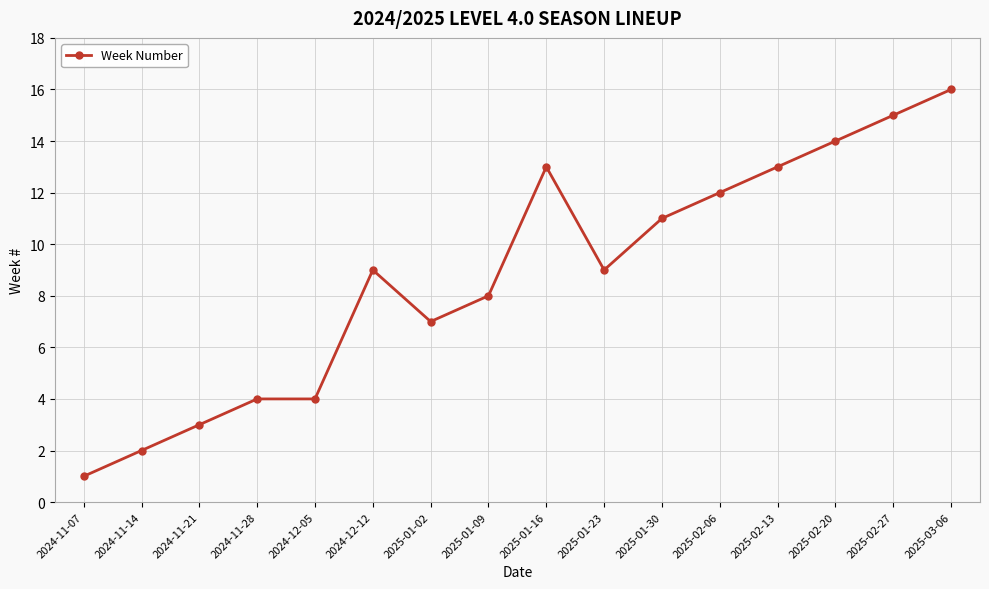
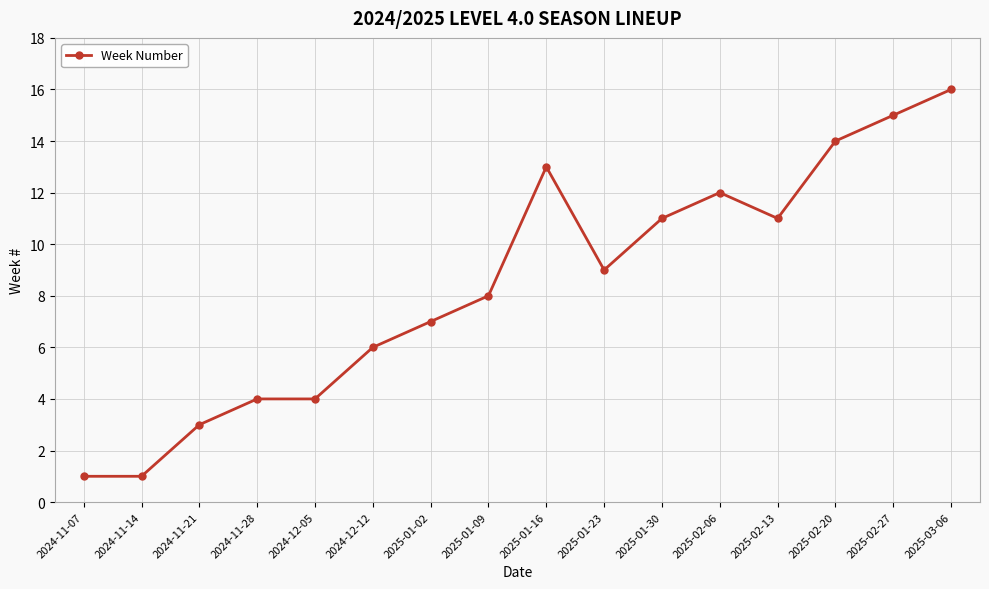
2024-11-14: 2 -> 1
2024-12-12: 9 -> 6
2025-02-13: 13 -> 11
